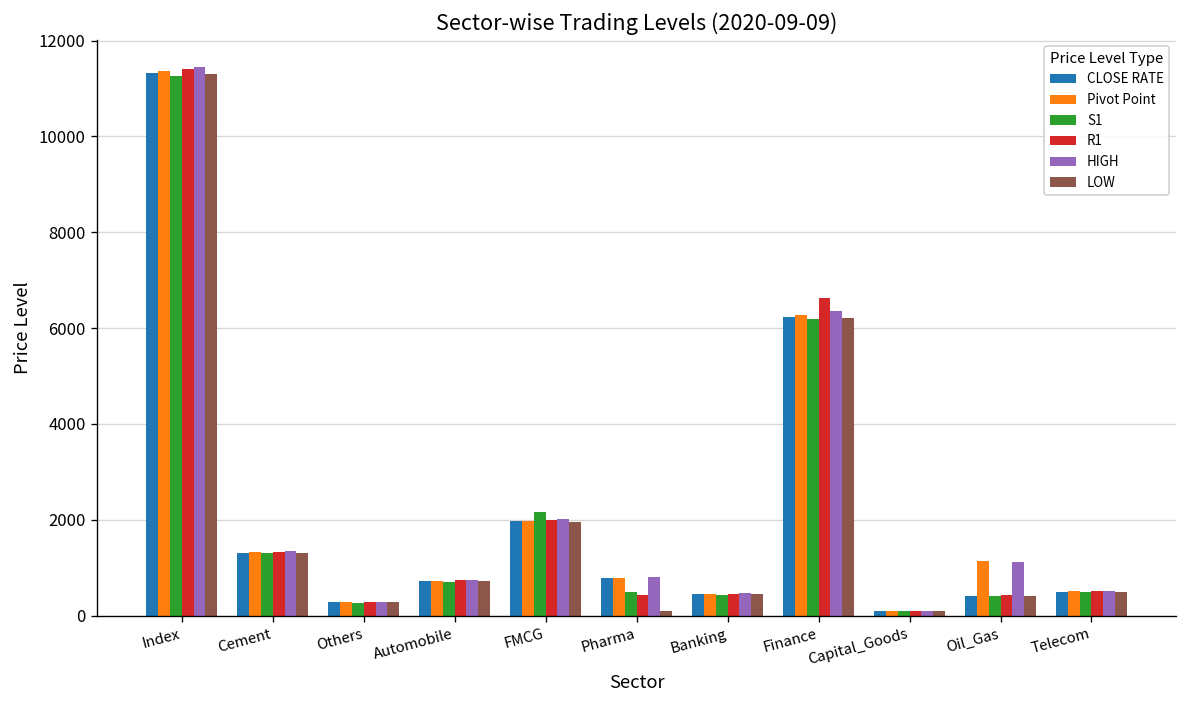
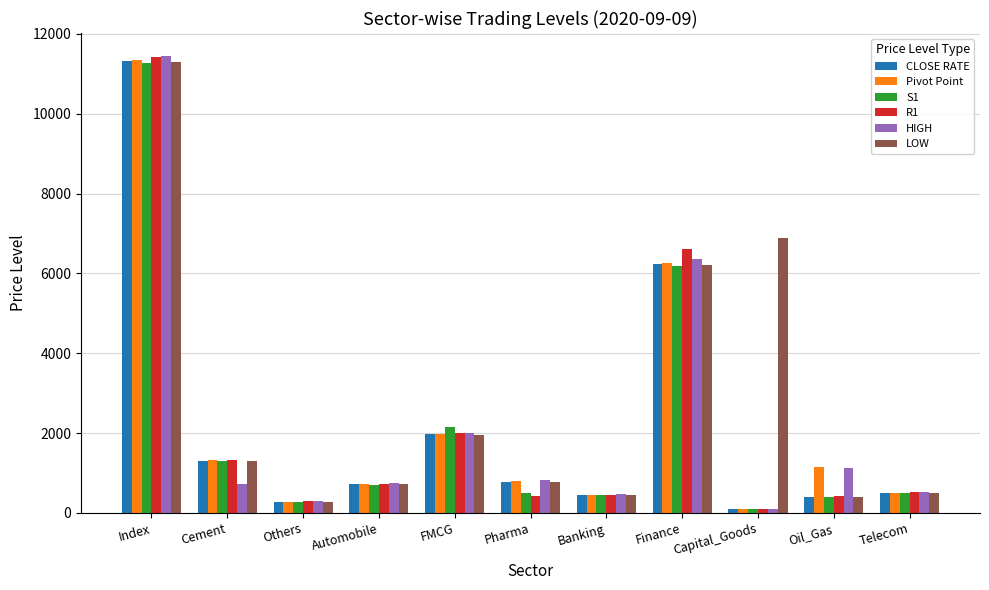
HIGH, Cement: 1300 -> 700
LOW, Pharma: 100 -> 800
LOW, Capital_Goods: 100 -> 6900
